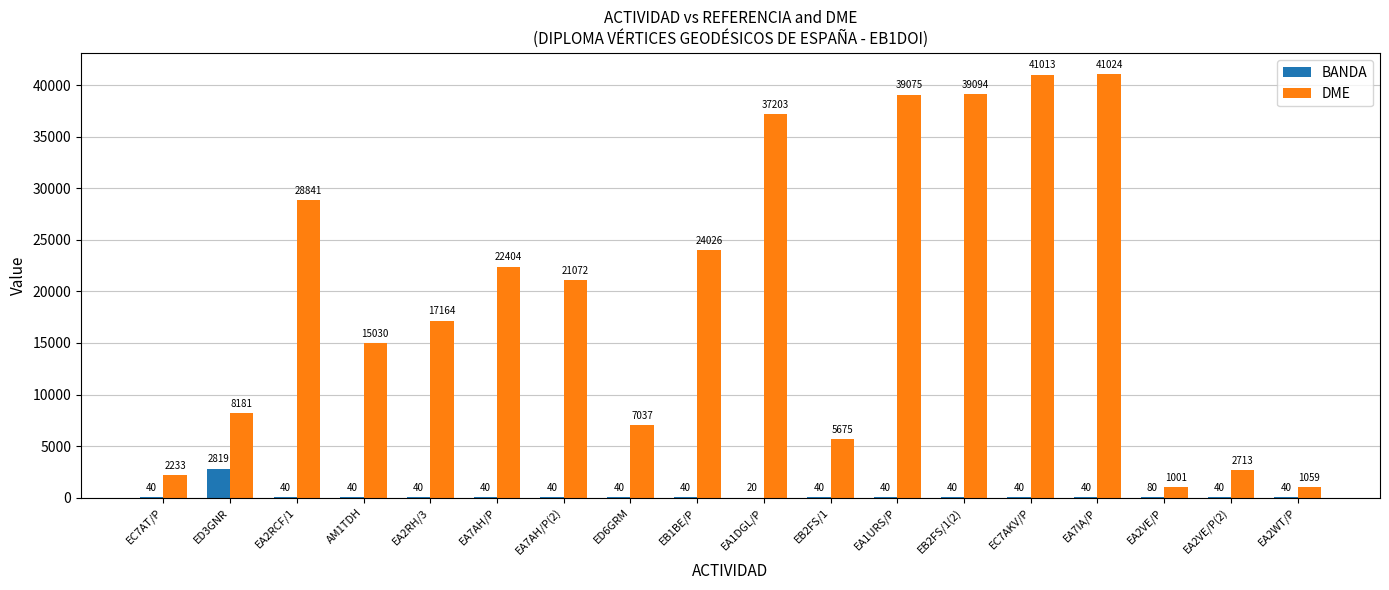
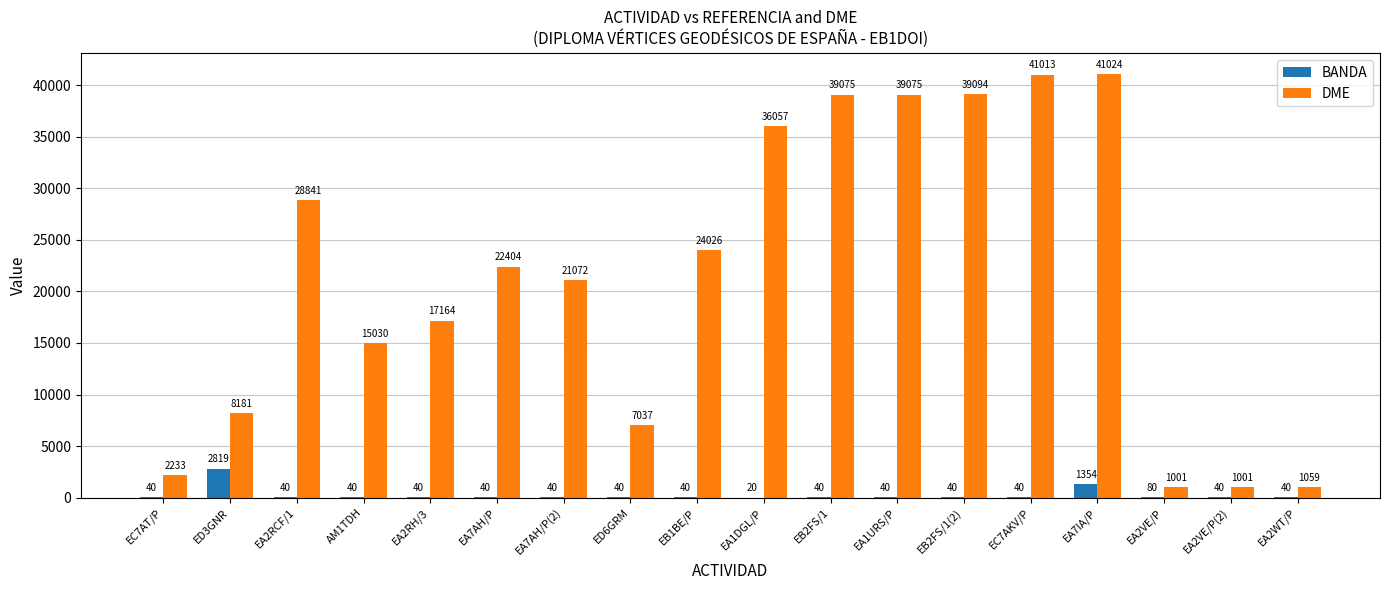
DME, EA1DGL/P: 37203 -> 36057
DME, EB2FS/1: 5675 -> 39075
BANDA, EA7IA/P: 40 -> 1354
DME, EA2VE/P(2): 2713 -> 1001
